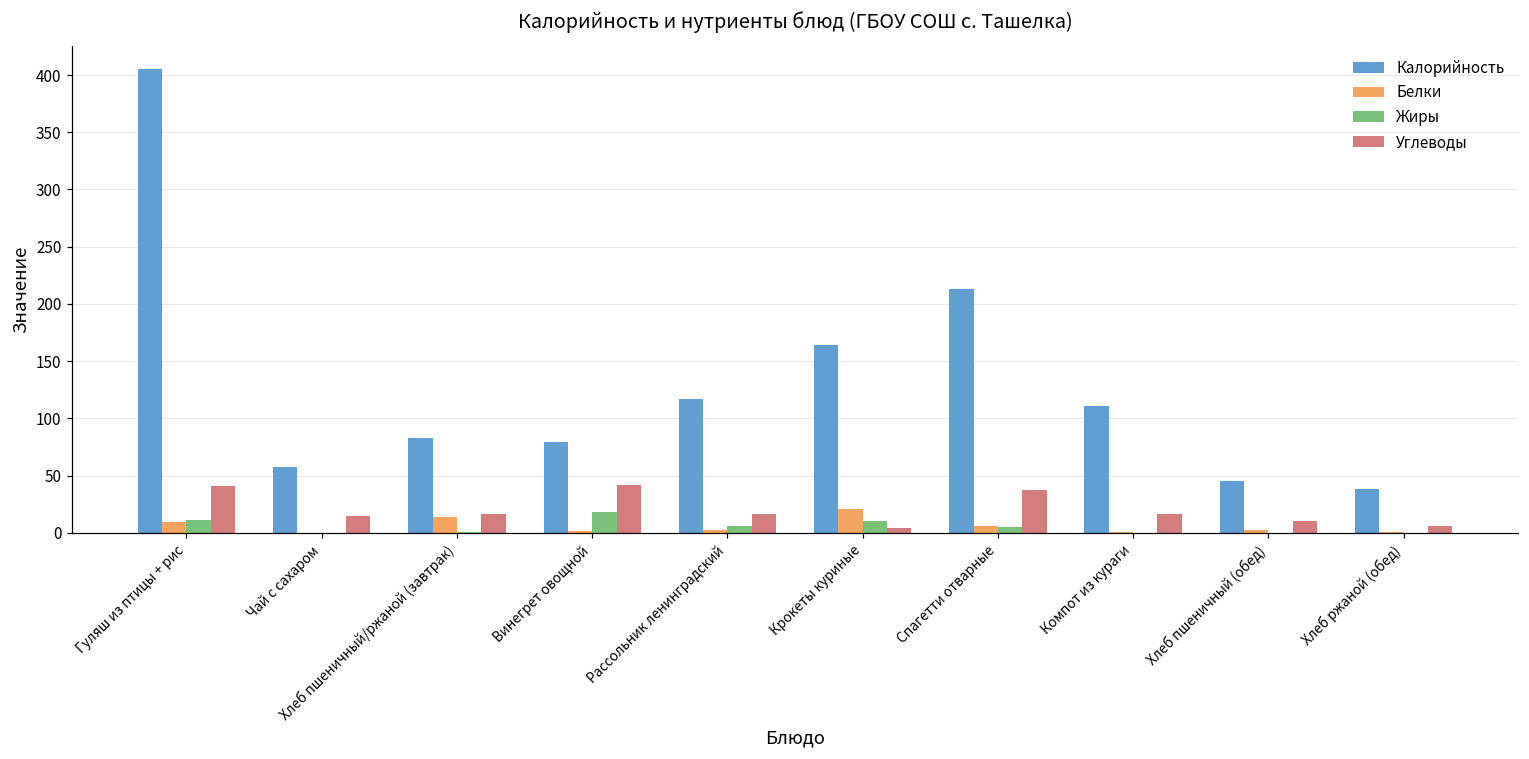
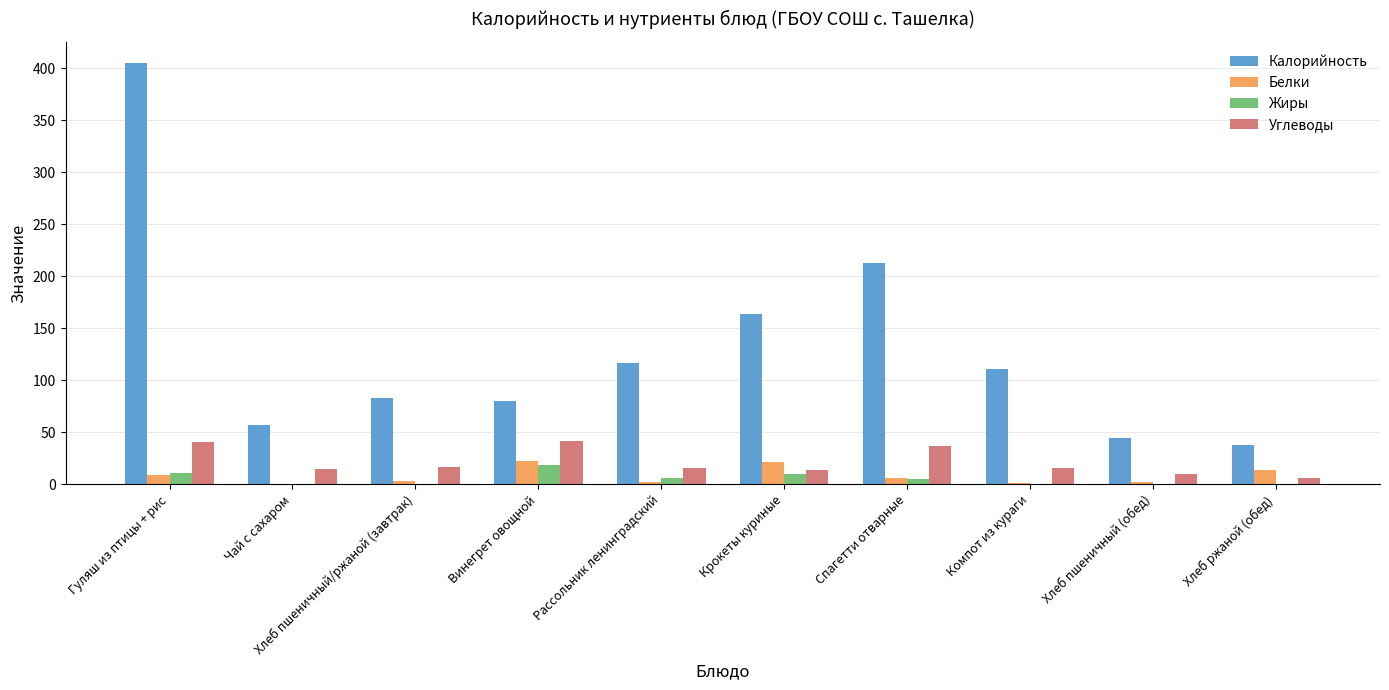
Белки, Хлеб пшеничный/ржаной (завтрак): 14 -> 3
Белки, Винегрет овощной: 1 -> 23
Углеводы, Крокеты куриные: 4 -> 14
Белки, Хлеб ржаной (обед): 1 -> 14
